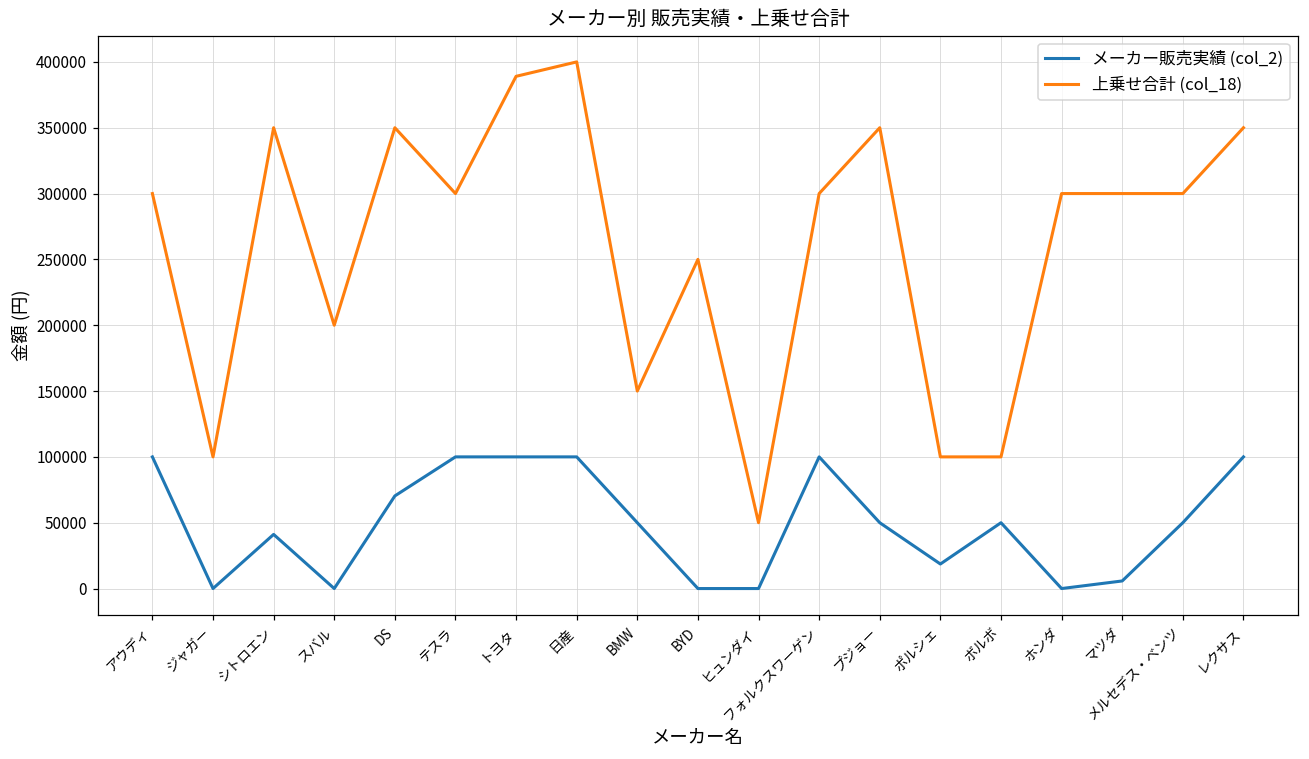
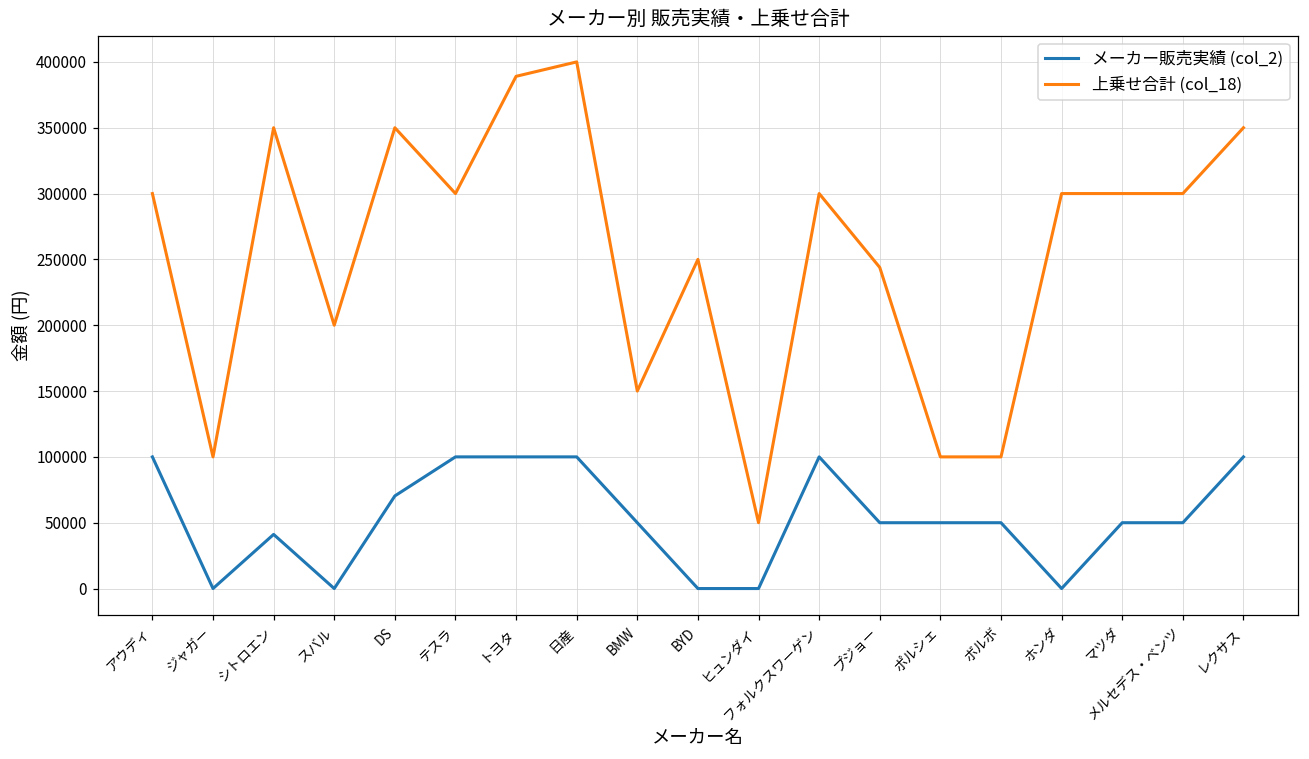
上乗せ合計 (col_18), プジョー: 350000 -> 244000
メーカー販売実績 (col_2), ポルシェ: 19000 -> 50000
メーカー販売実績 (col_2), マツダ: 6000 -> 50000
